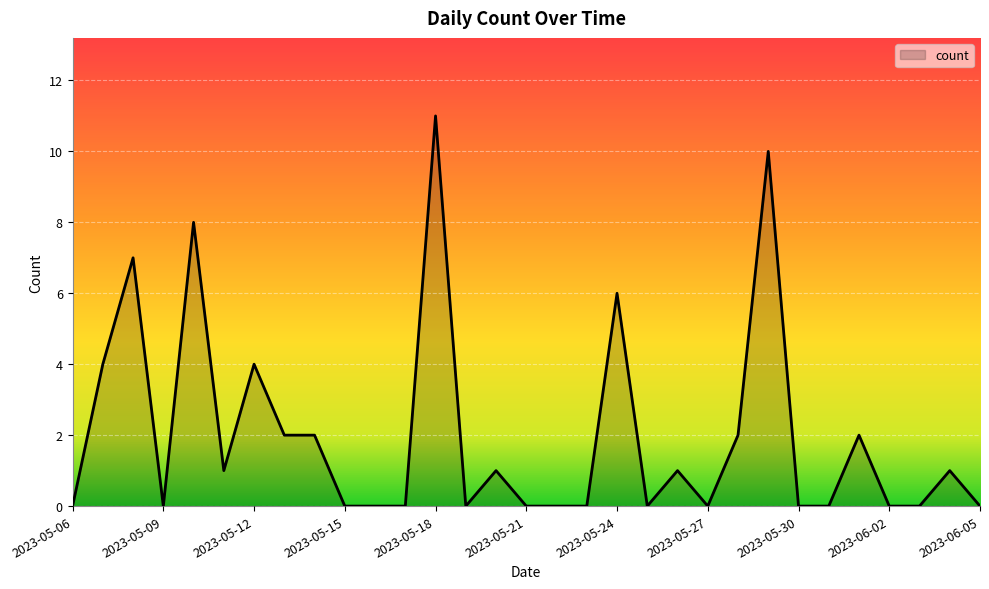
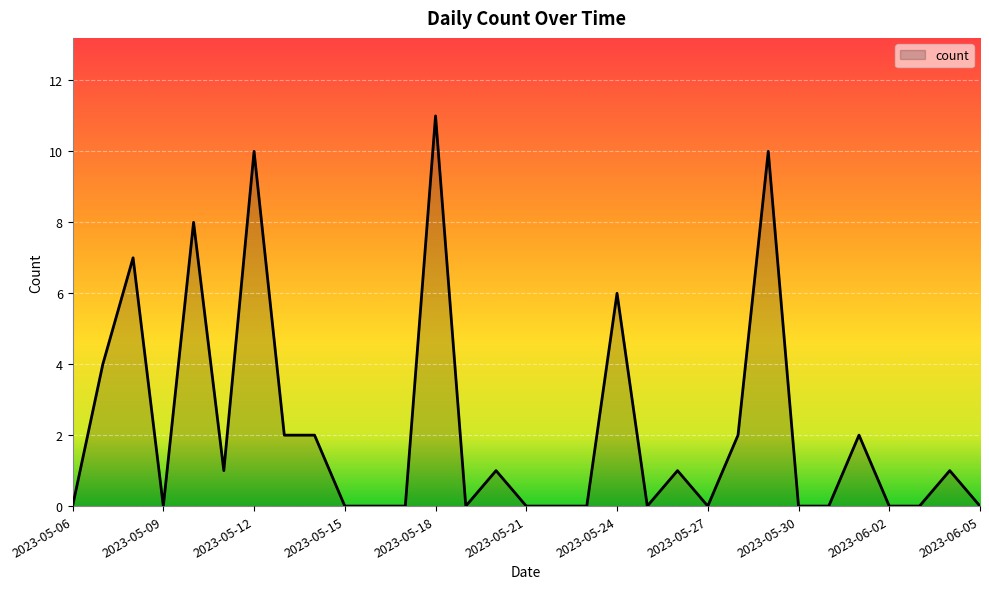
2023-05-12: 4 -> 10
